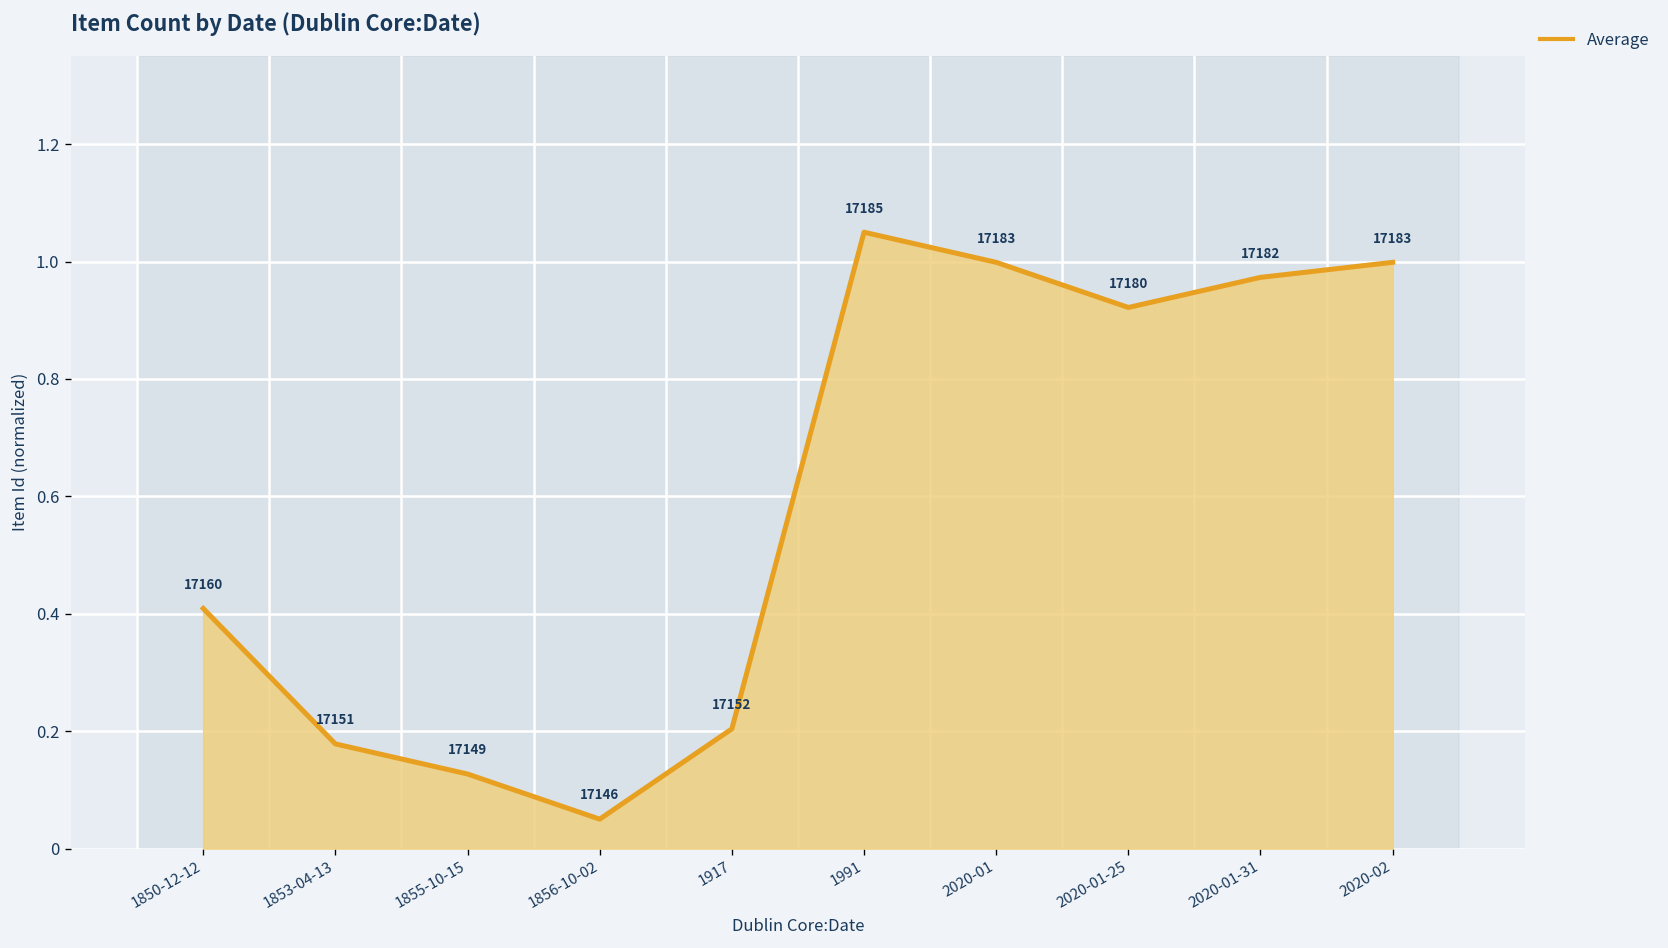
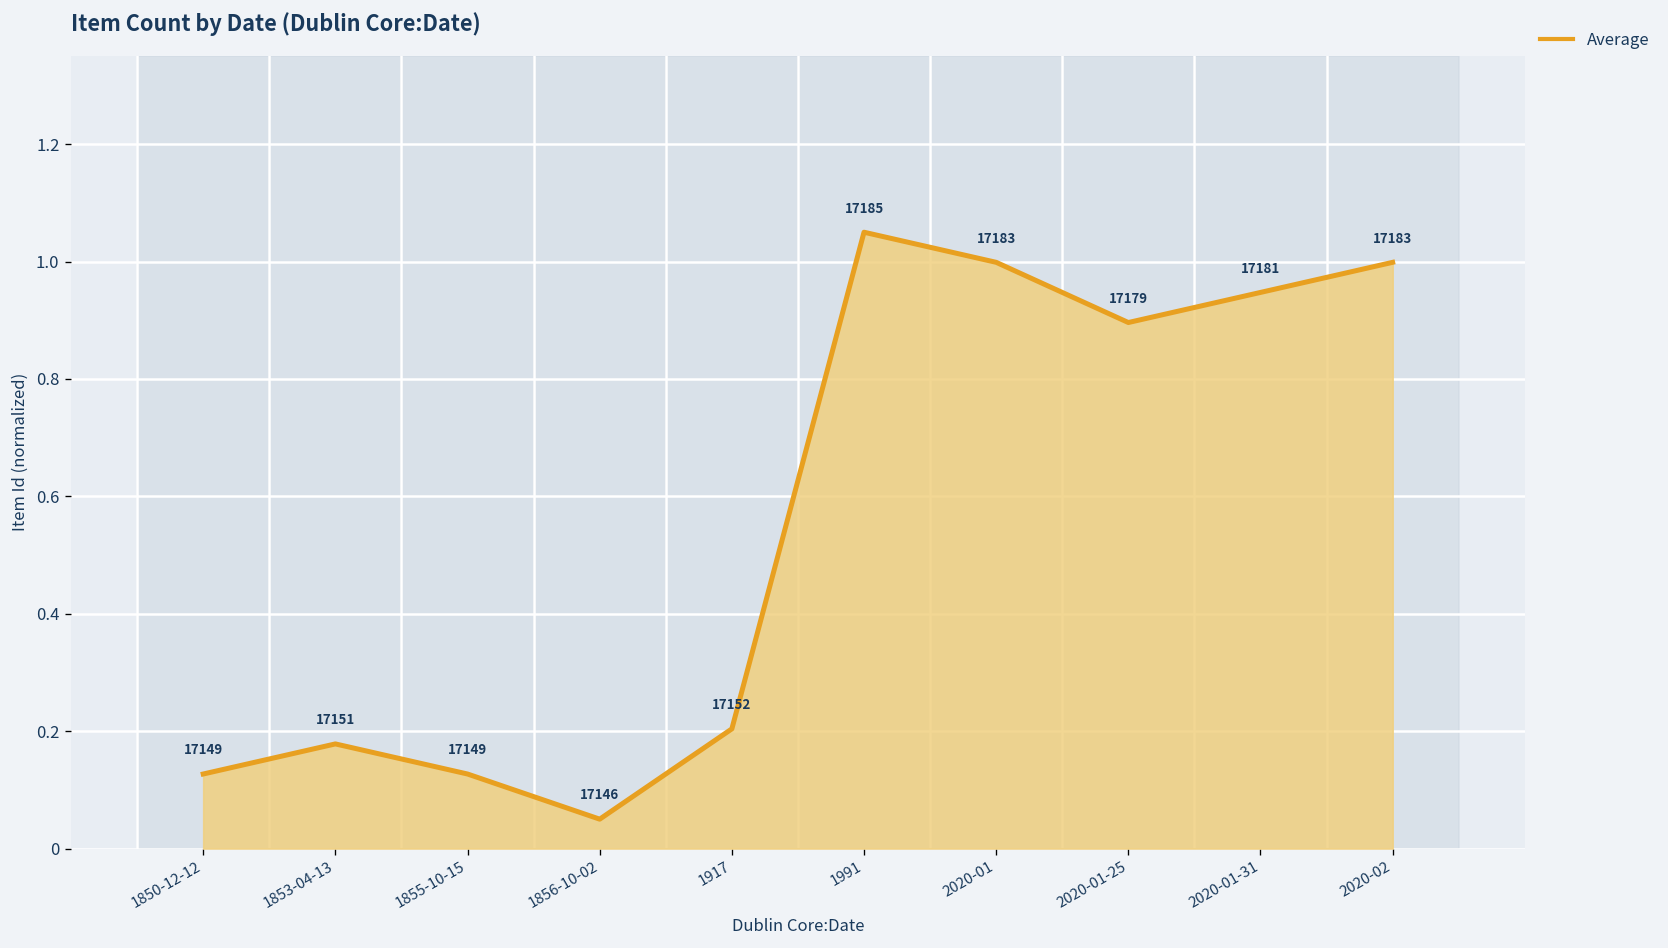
1850-12-12: 17160 -> 17149
2020-01-25: 17180 -> 17179
2020-01-31: 17182 -> 17181
